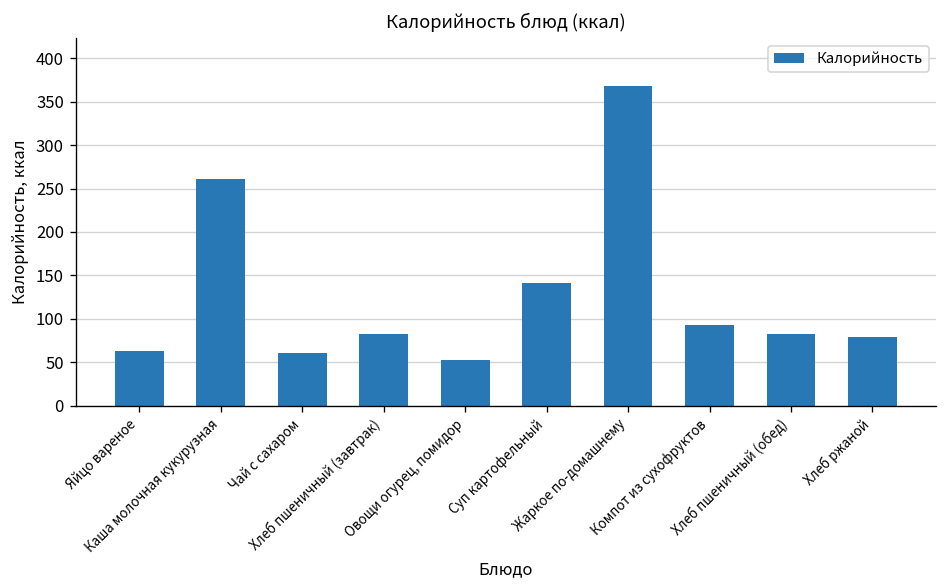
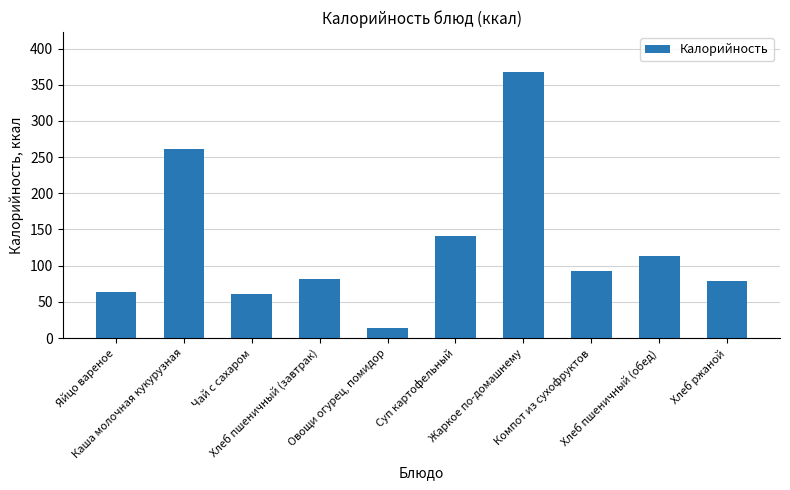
Овощи огурец, помидор: 50 -> 10
Хлеб пшеничный (обед): 80 -> 110
